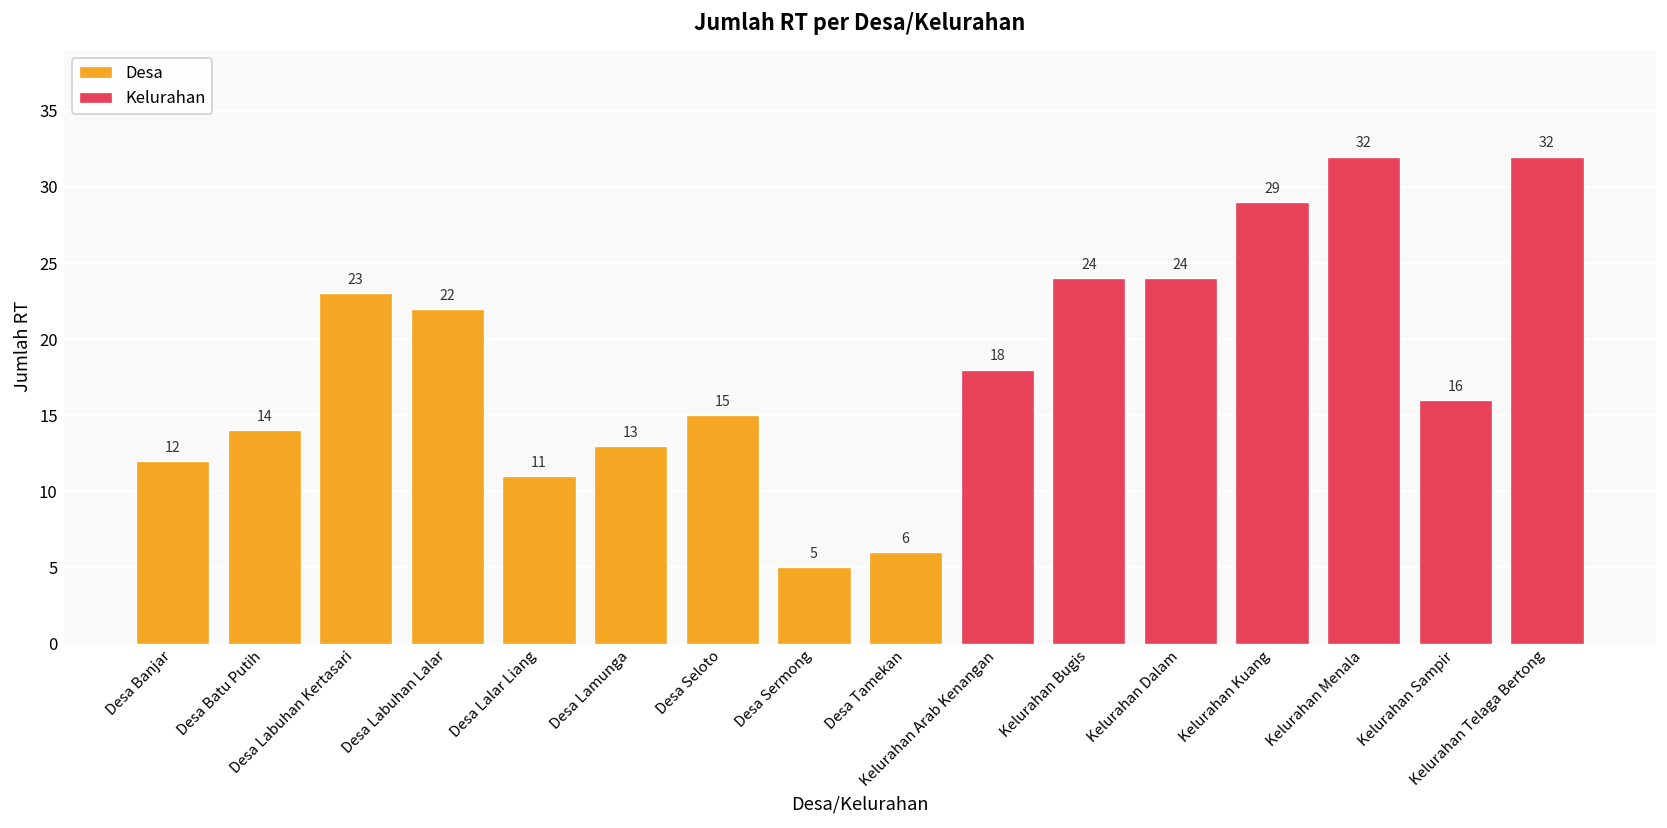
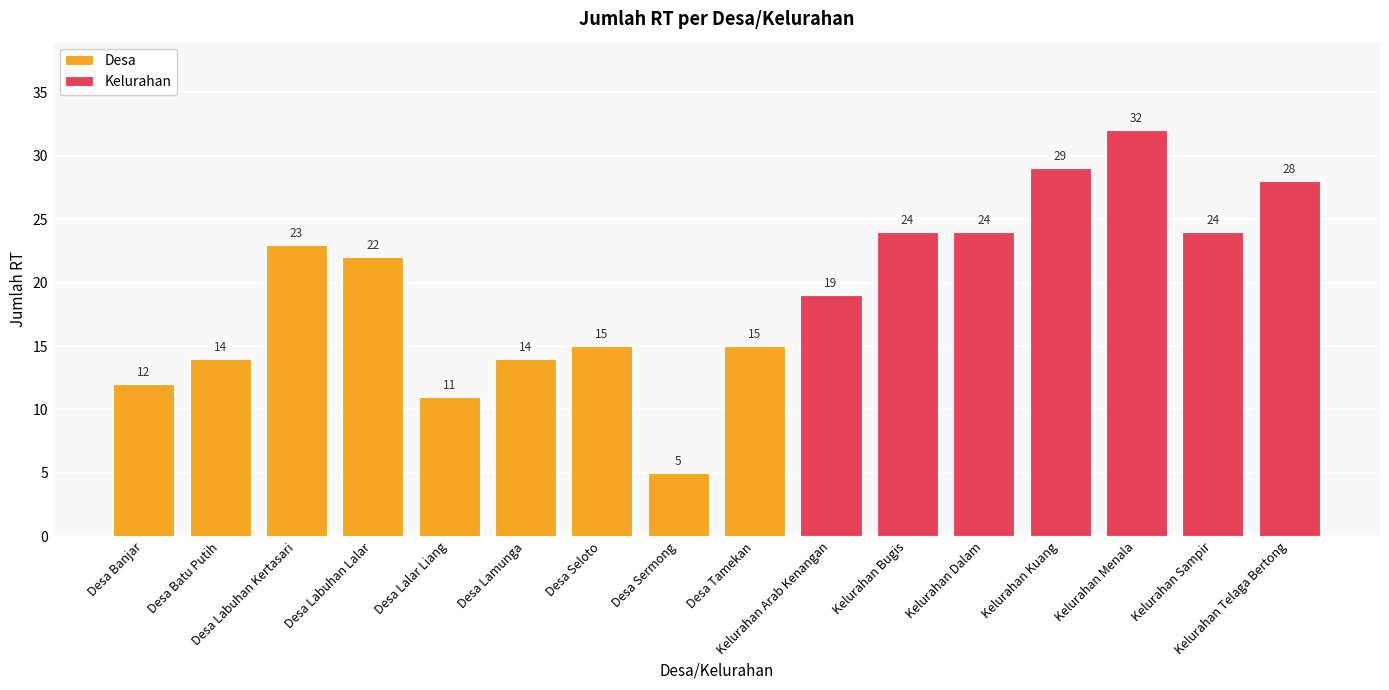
Desa, Desa Lamunga: 13 -> 14
Desa, Desa Tamekan: 6 -> 15
Kelurahan, Kelurahan Arab Kenangan: 18 -> 19
Kelurahan, Kelurahan Sampir: 16 -> 24
Kelurahan, Kelurahan Telaga Bertong: 32 -> 28
